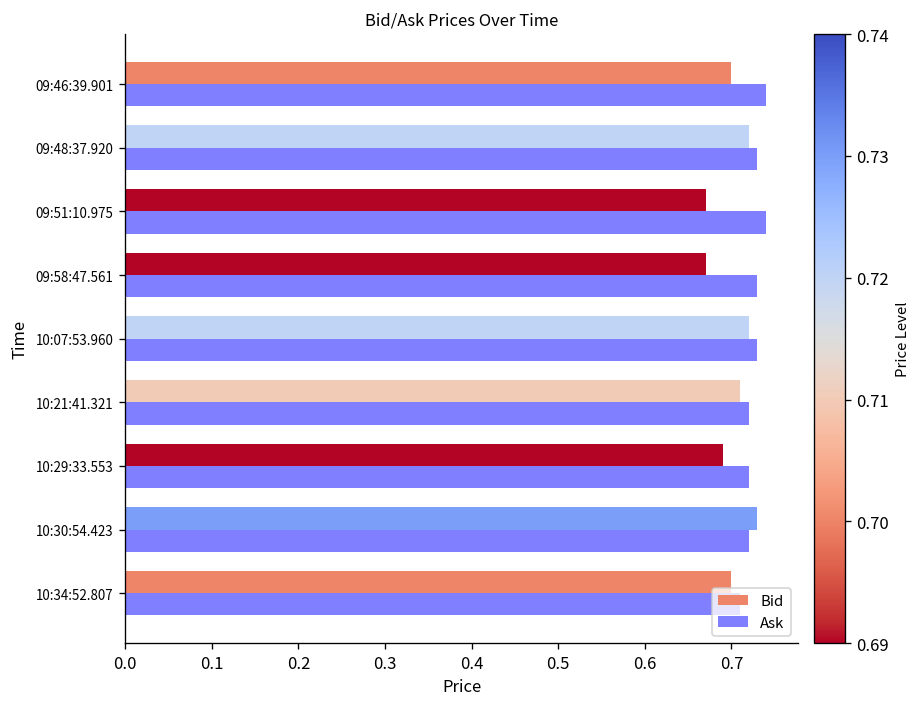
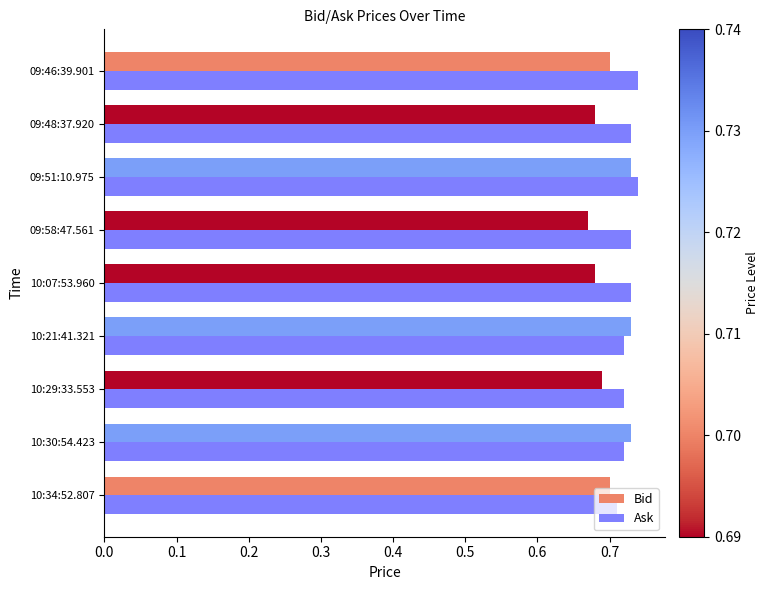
Bid, 09:48:37.920: 0.72 -> 0.68
Bid, 09:51:10.975: 0.67 -> 0.73
Bid, 10:07:53.960: 0.72 -> 0.68
Bid, 10:21:41.321: 0.71 -> 0.73
